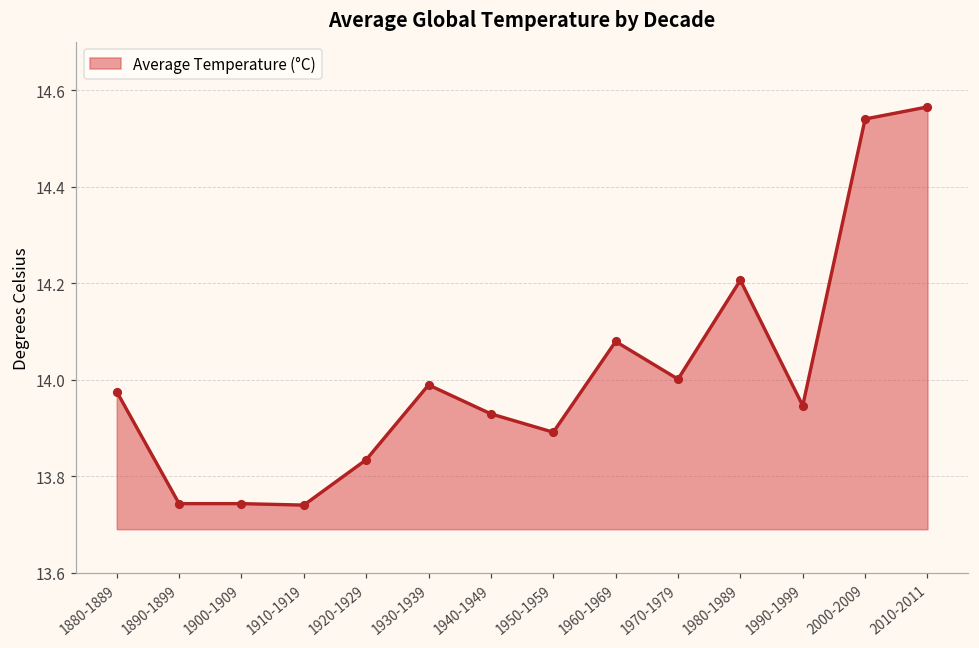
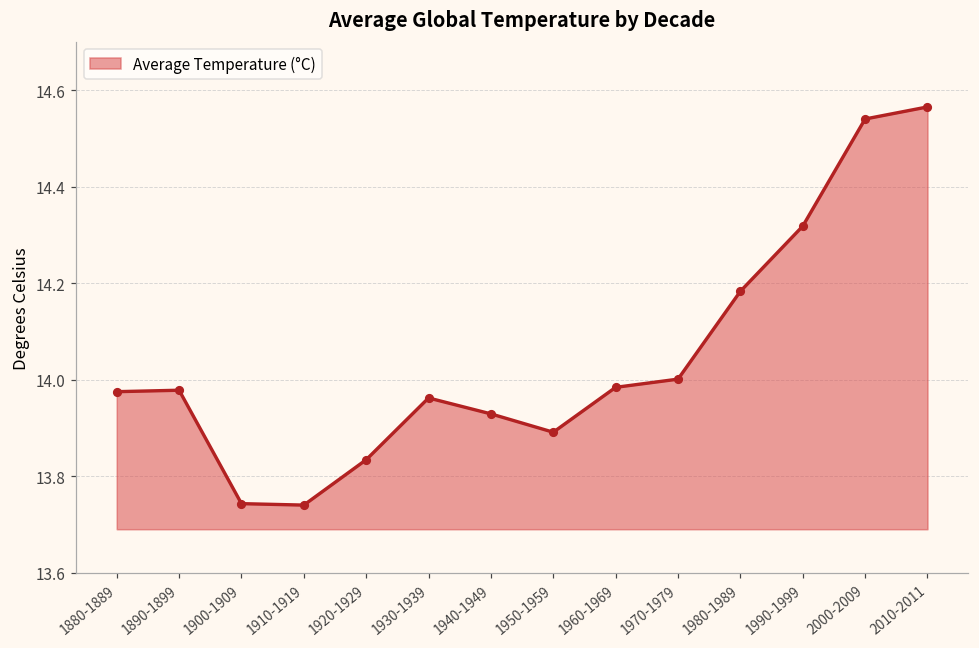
1890-1899: 13.74 -> 13.98
1930-1939: 13.99 -> 13.96
1960-1969: 14.08 -> 13.98
1980-1989: 14.21 -> 14.18
1990-1999: 13.95 -> 14.32
